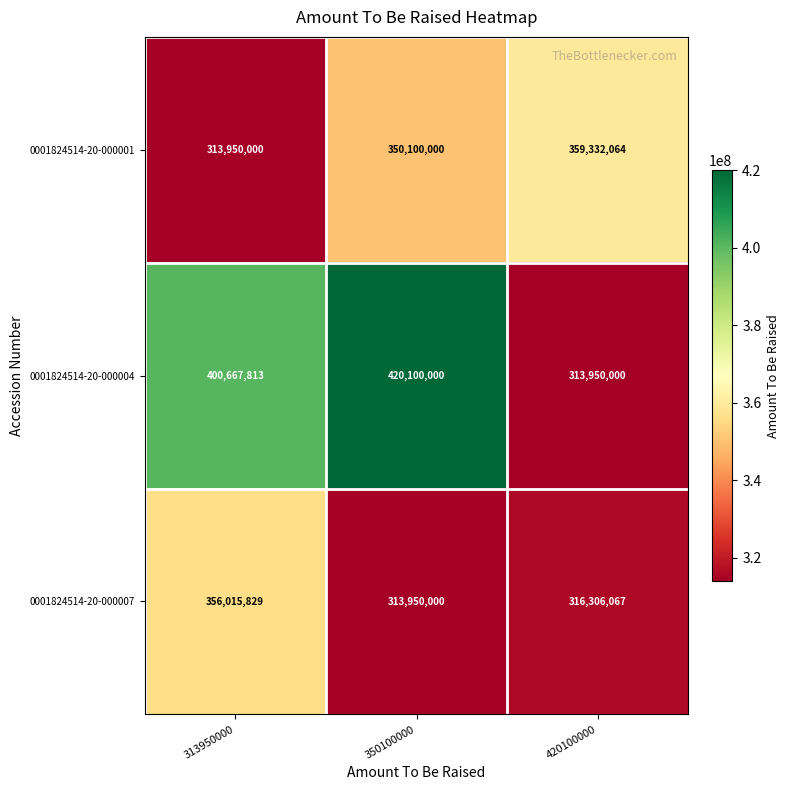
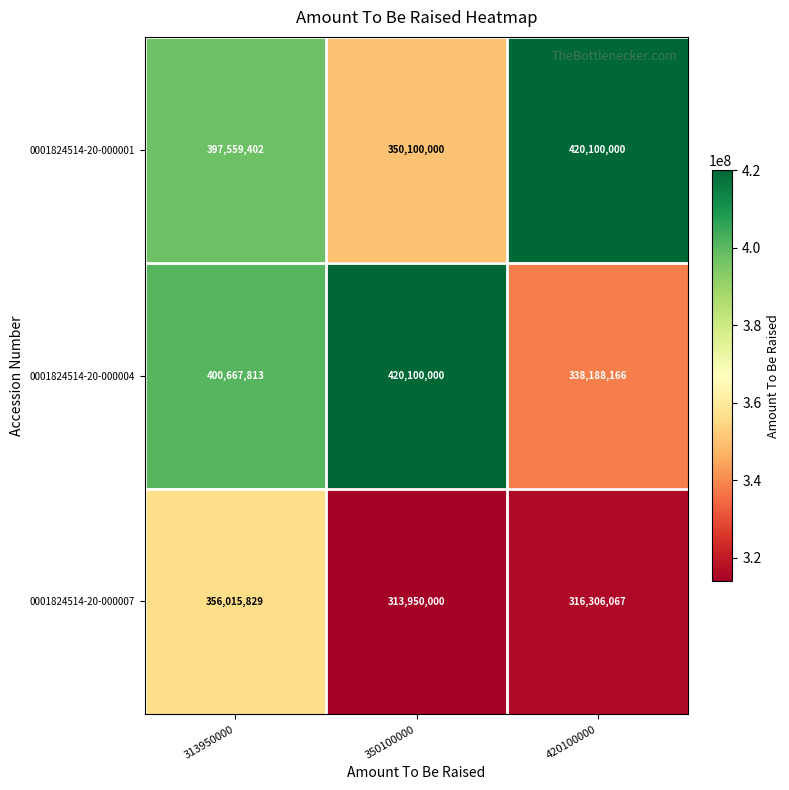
0001824514-20-000001, 313950000: 313,950,000 -> 397,559,402
0001824514-20-000001, 420100000: 359,332,064 -> 420,100,000
0001824514-20-000004, 420100000: 313,950,000 -> 338,188,166
